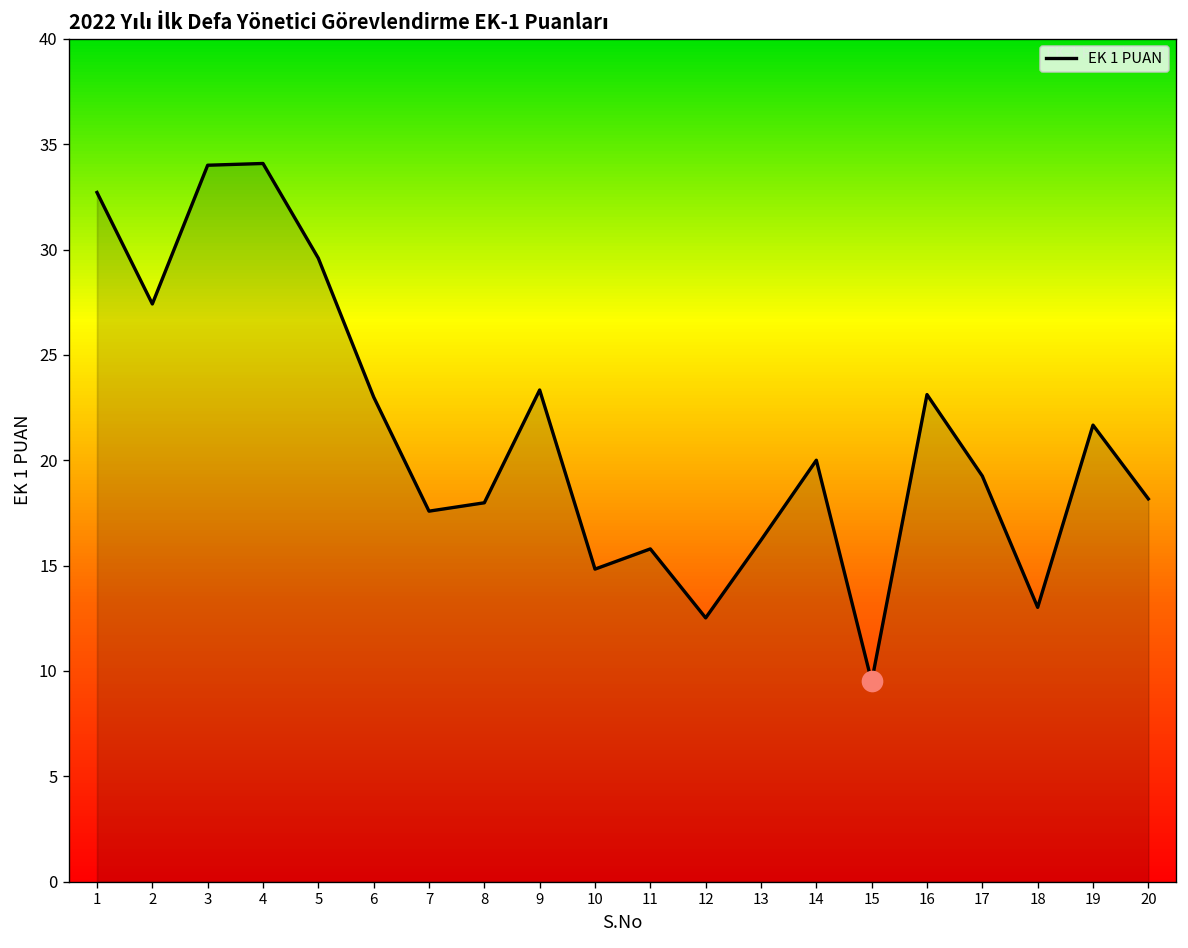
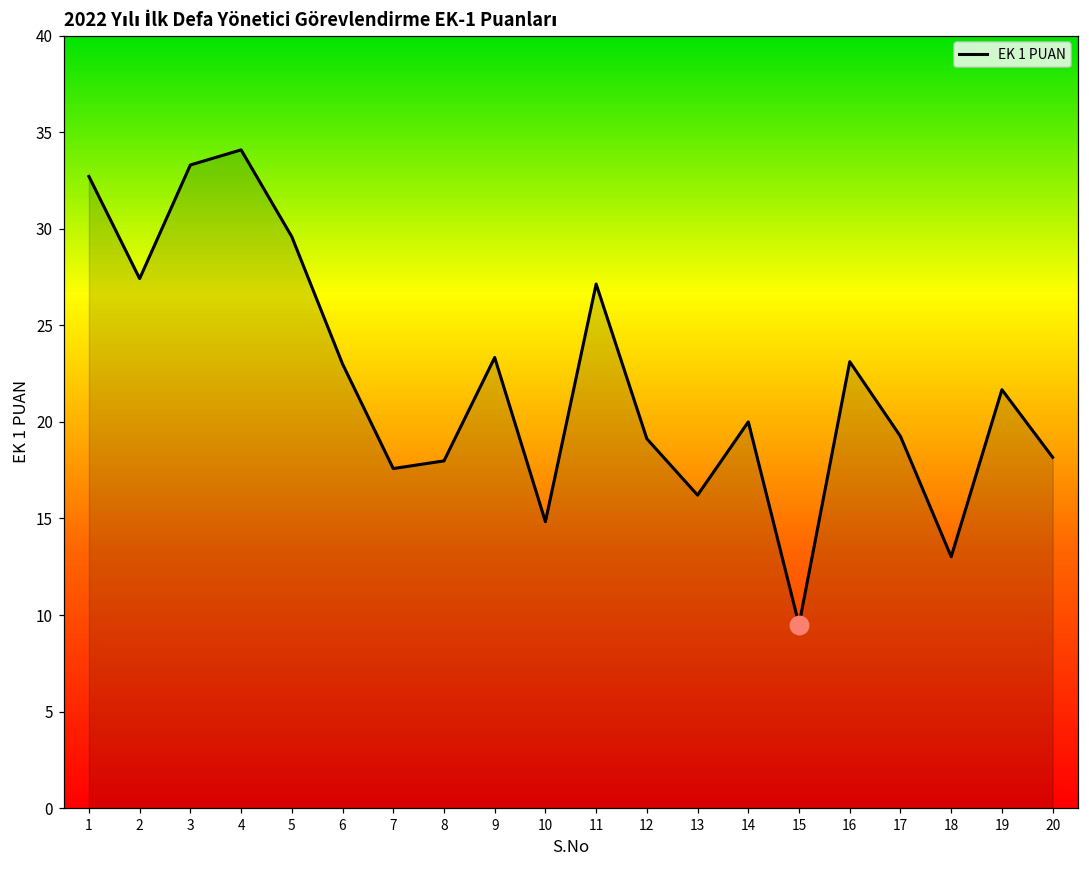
EK 1 PUAN, 3: 34.0 -> 33.3
EK 1 PUAN, 11: 15.8 -> 27.1
EK 1 PUAN, 12: 12.5 -> 19.1
